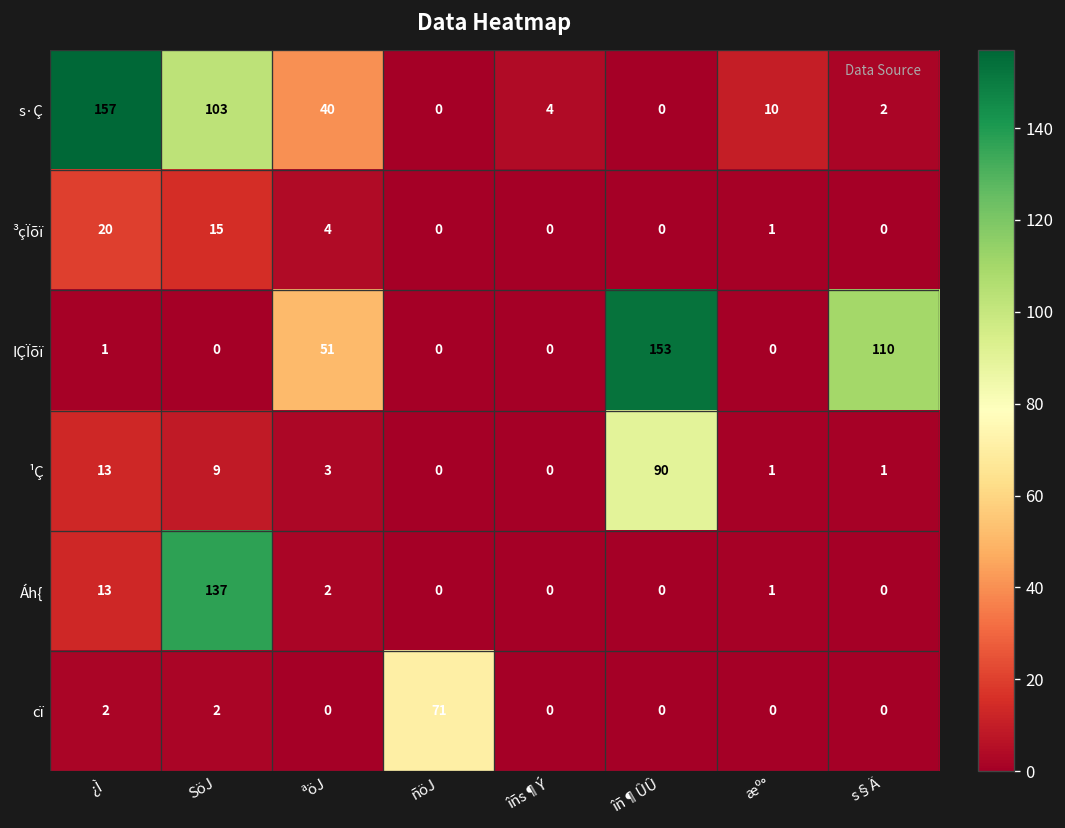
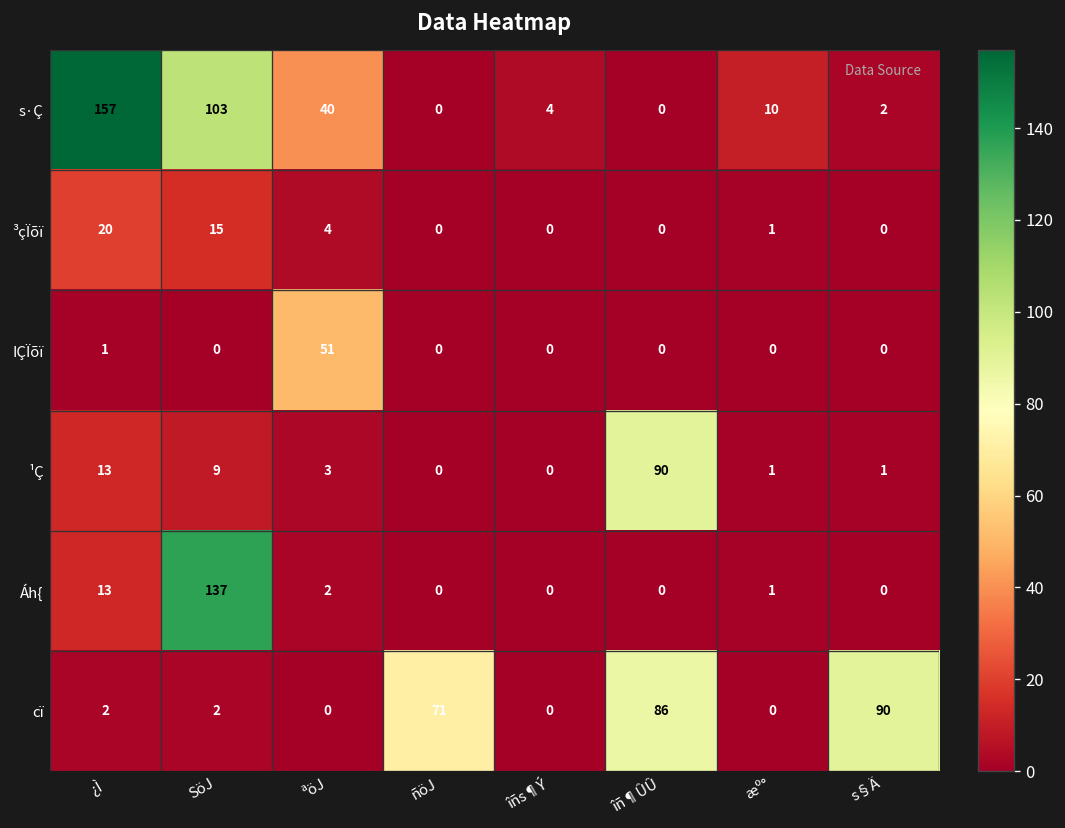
IÇÏõï, îñ¶ÛÛ: 153 -> 0
IÇÏõï, s§Ä: 110 -> 0
cï, îñ¶ÛÛ: 0 -> 86
cï, s§Ä: 0 -> 90
